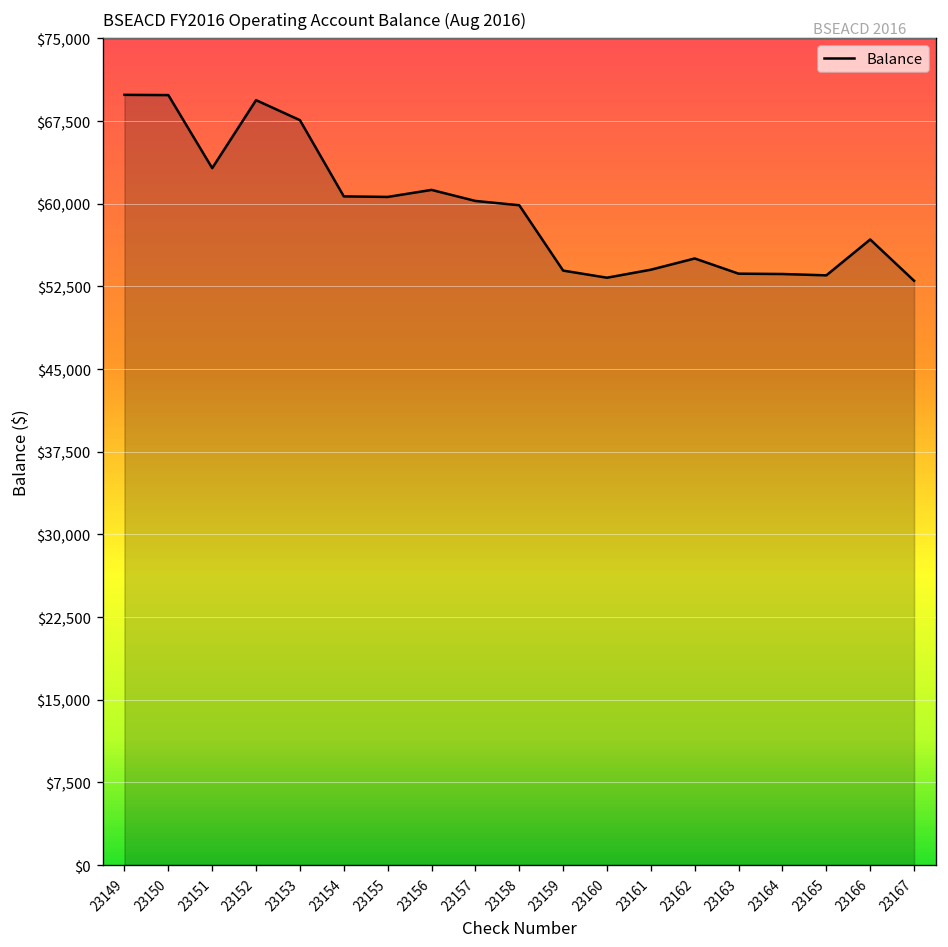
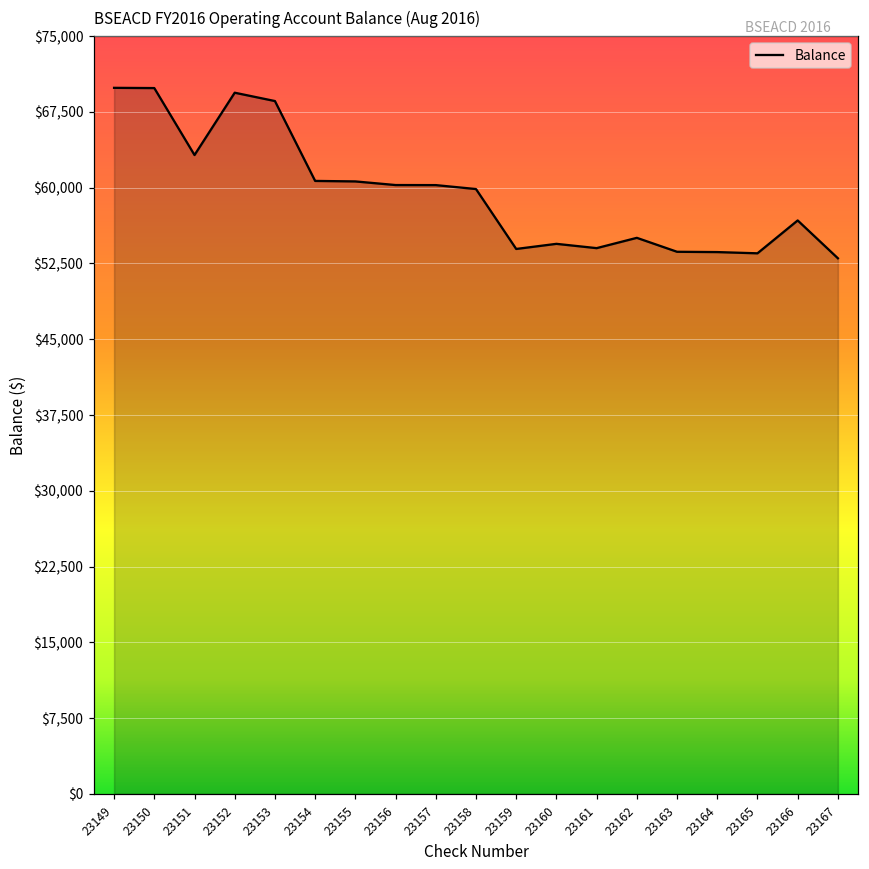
23153: $68,000 -> $69,000
23156: $61,000 -> $60,000
23160: $53,000 -> $54,000
